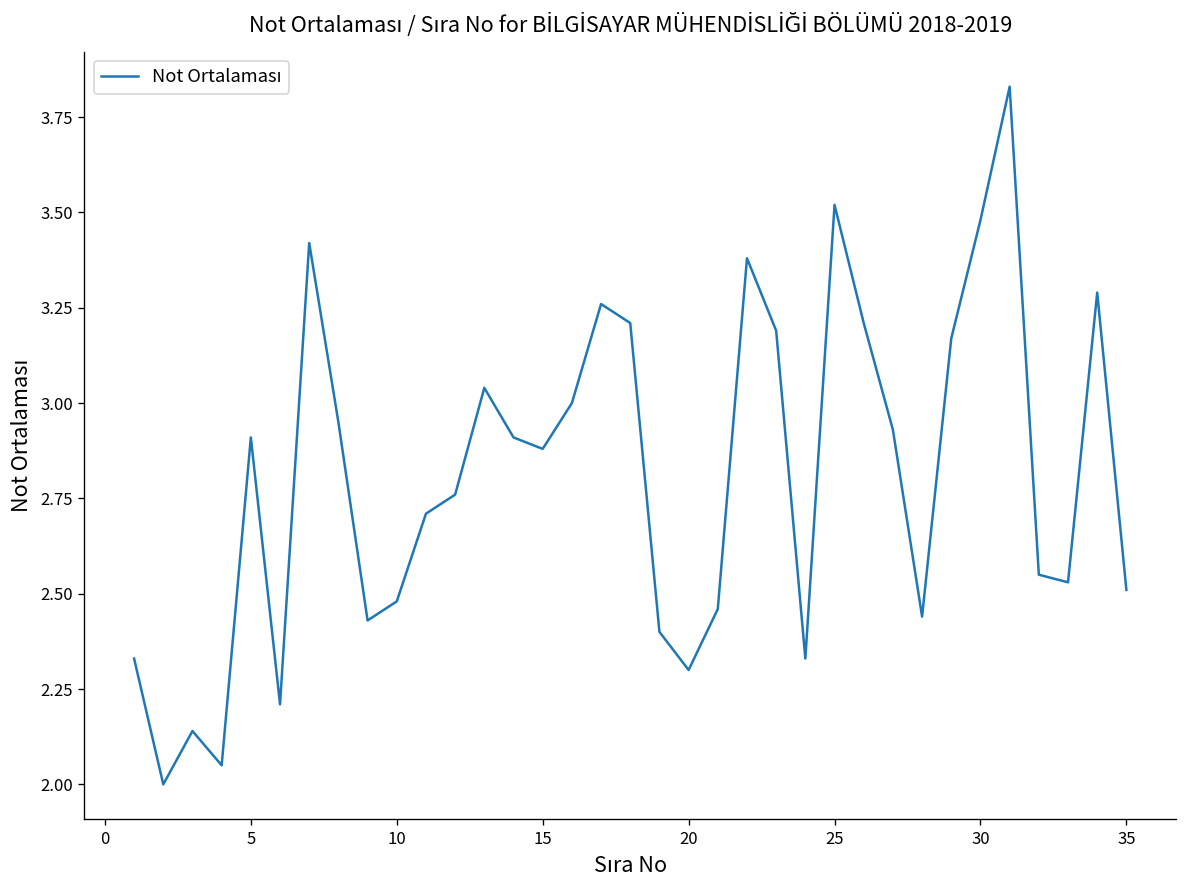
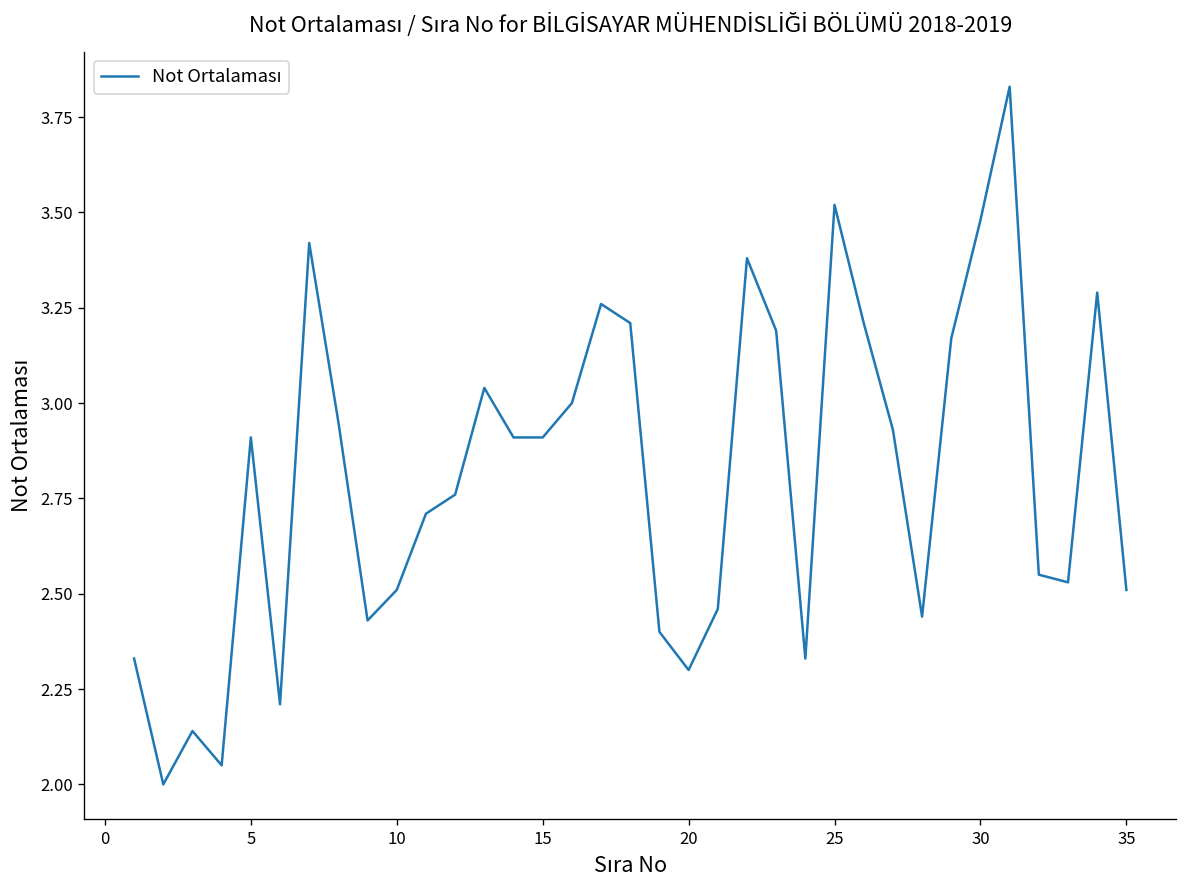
10: 2.48 -> 2.51
15: 2.88 -> 2.91
